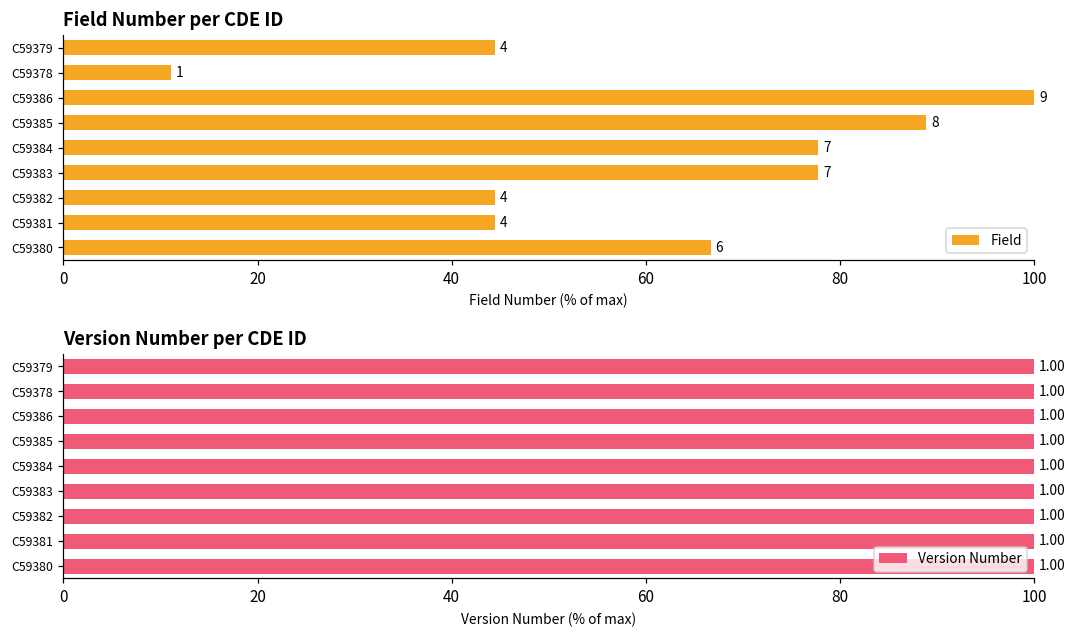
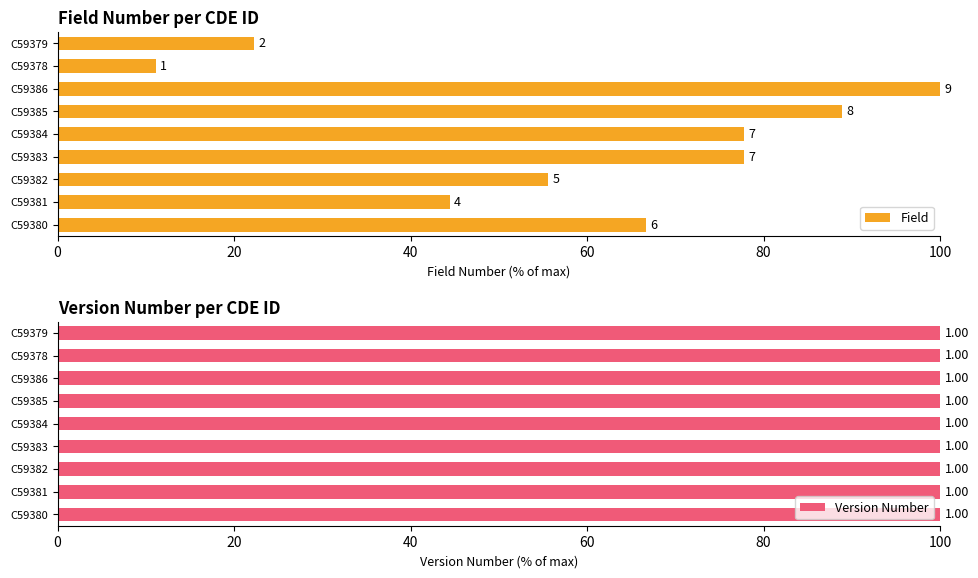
Field Number per CDE ID, C59379: 4 -> 2
Field Number per CDE ID, C59382: 4 -> 5
